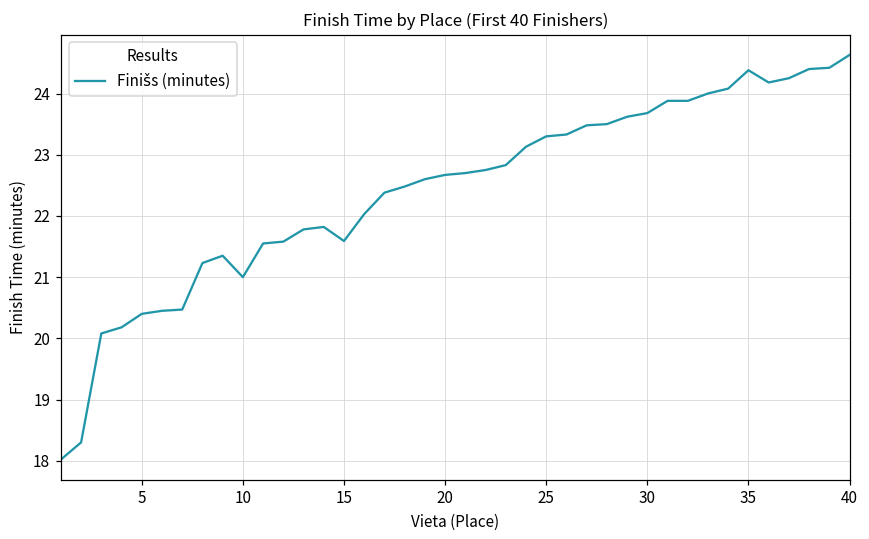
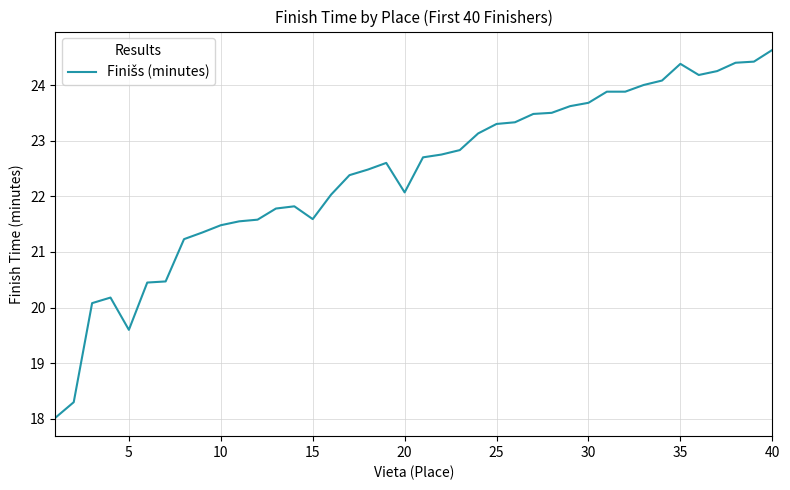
5: 20.4 -> 19.6
10: 21.0 -> 21.5
20: 22.7 -> 22.1
